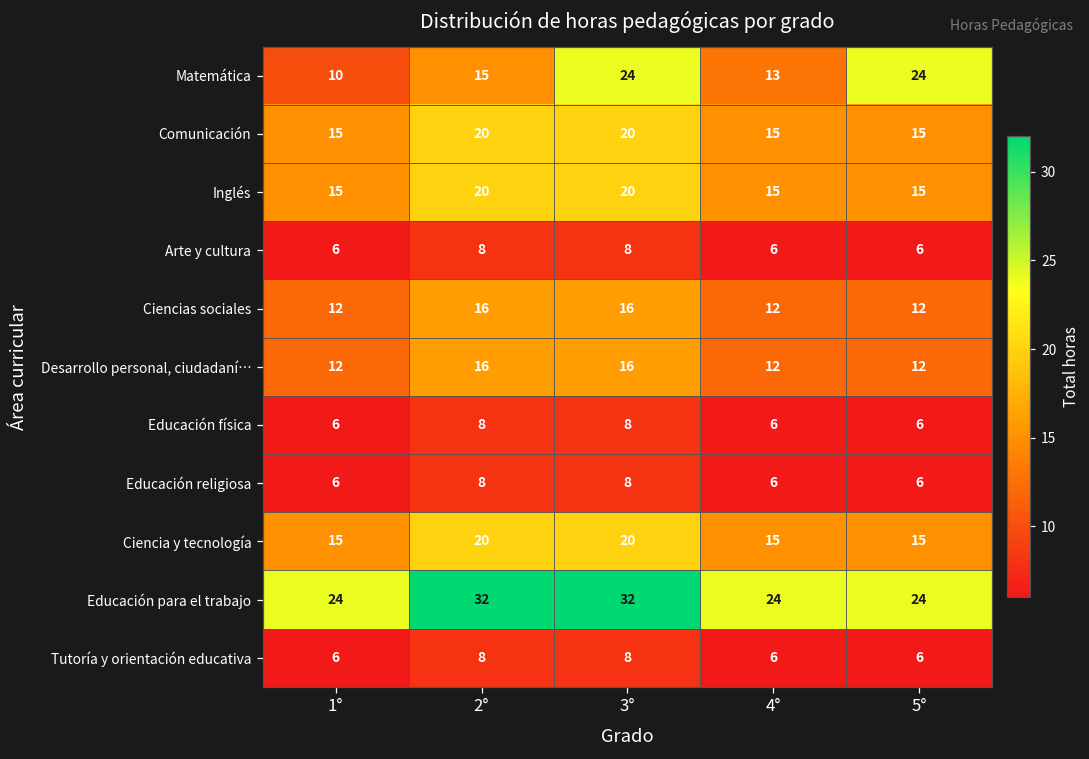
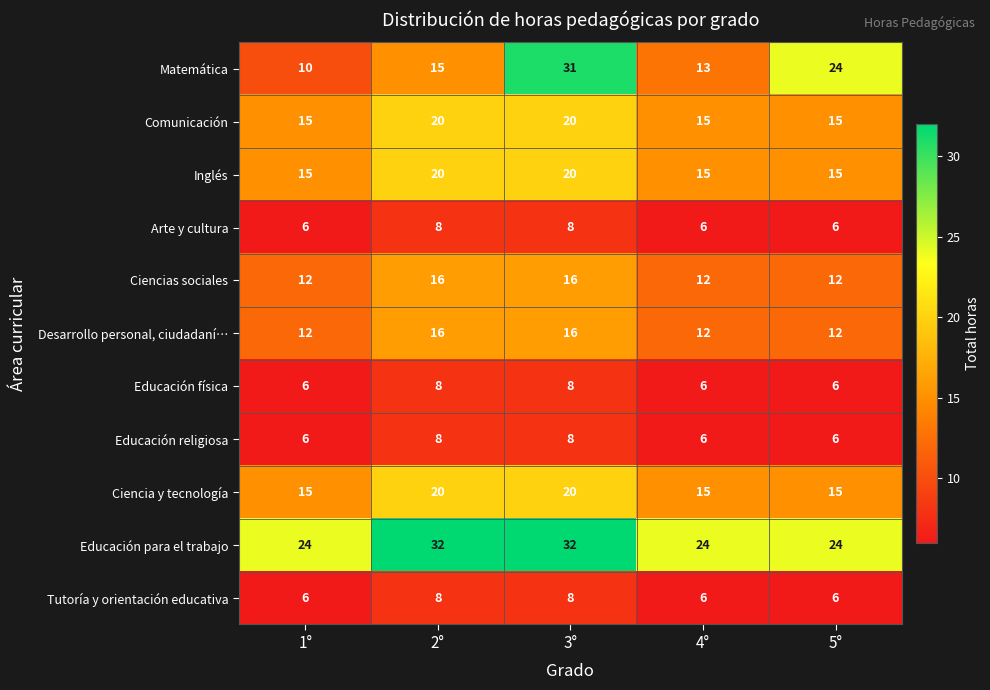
Matemática, 3°: 24 -> 31
